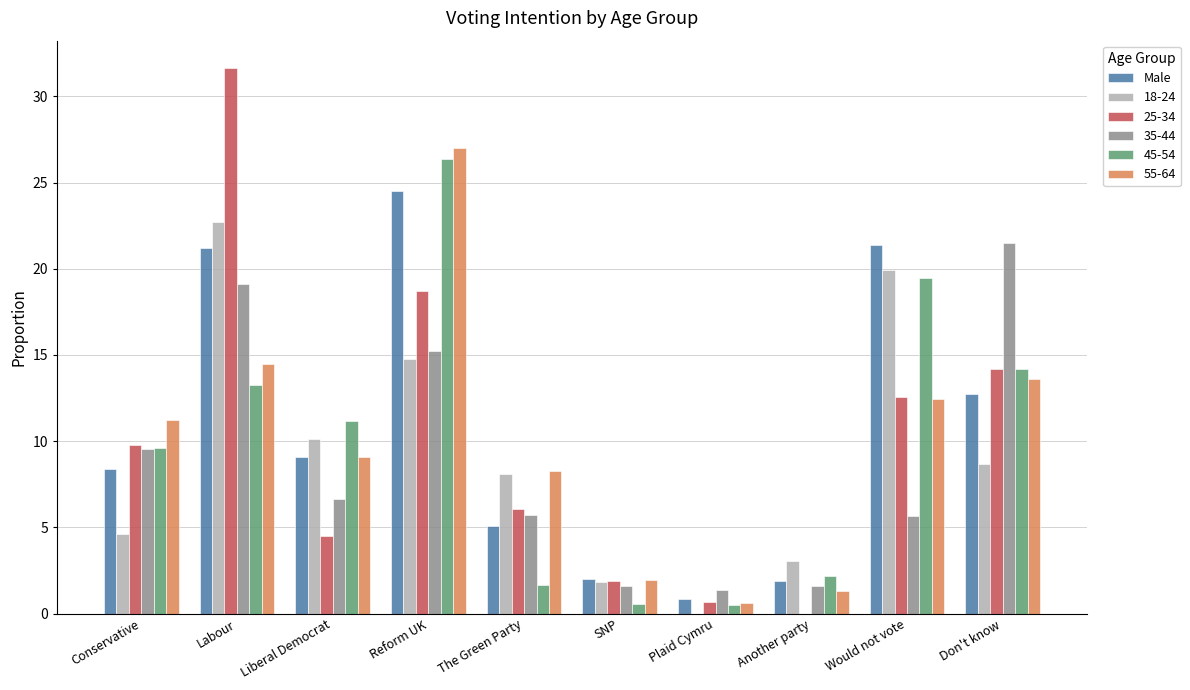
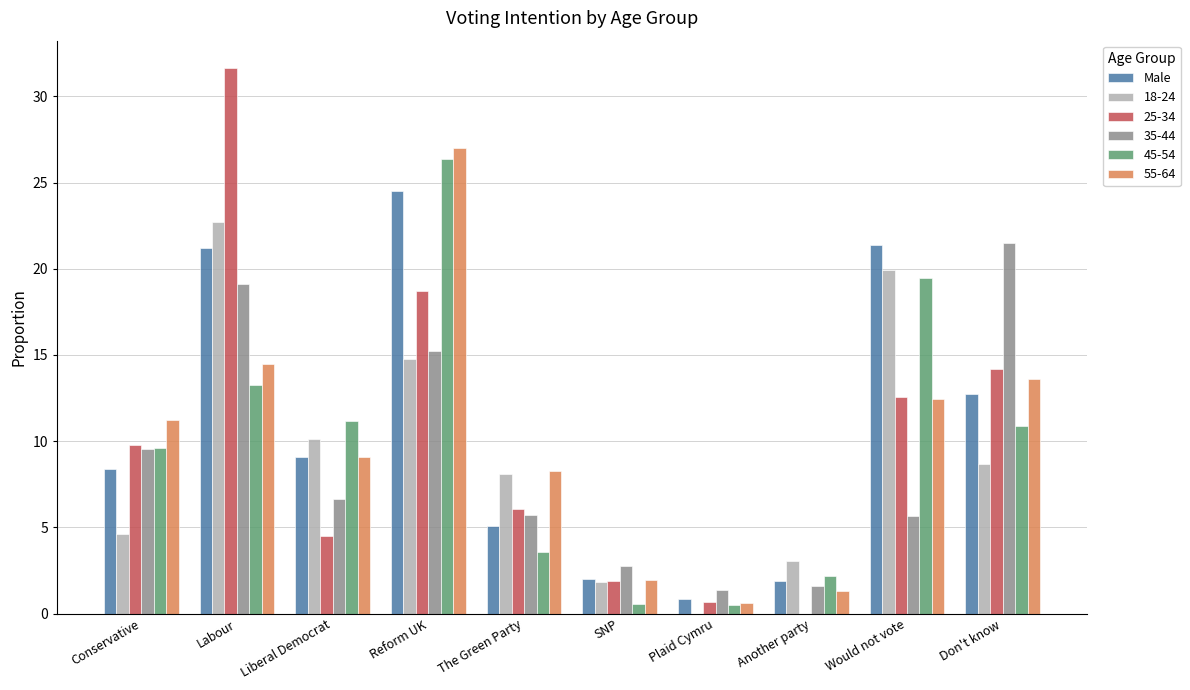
45-54, The Green Party: 1.7 -> 3.6
35-44, SNP: 1.6 -> 2.8
45-54, Don't know: 14.2 -> 10.9
